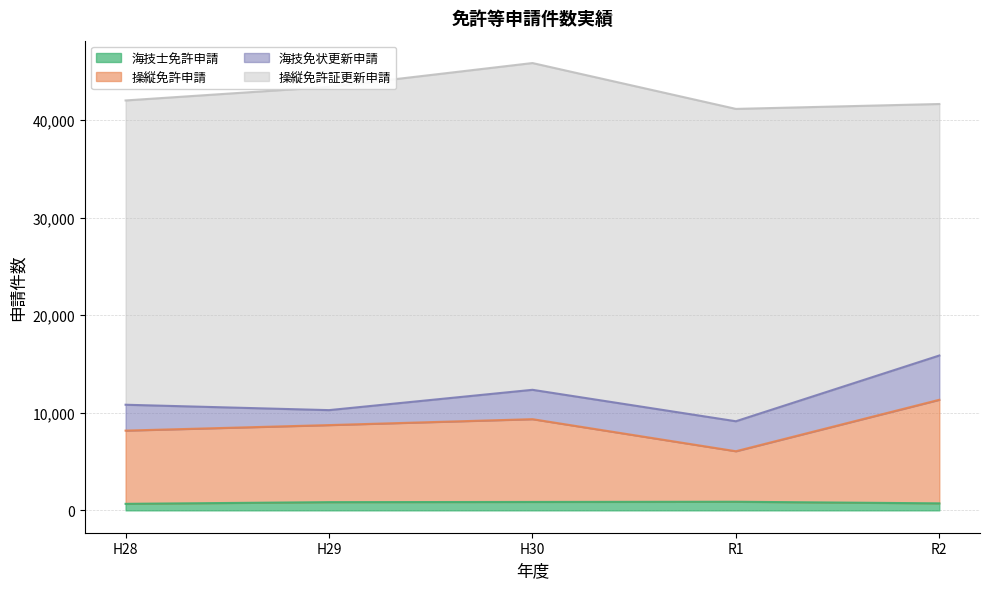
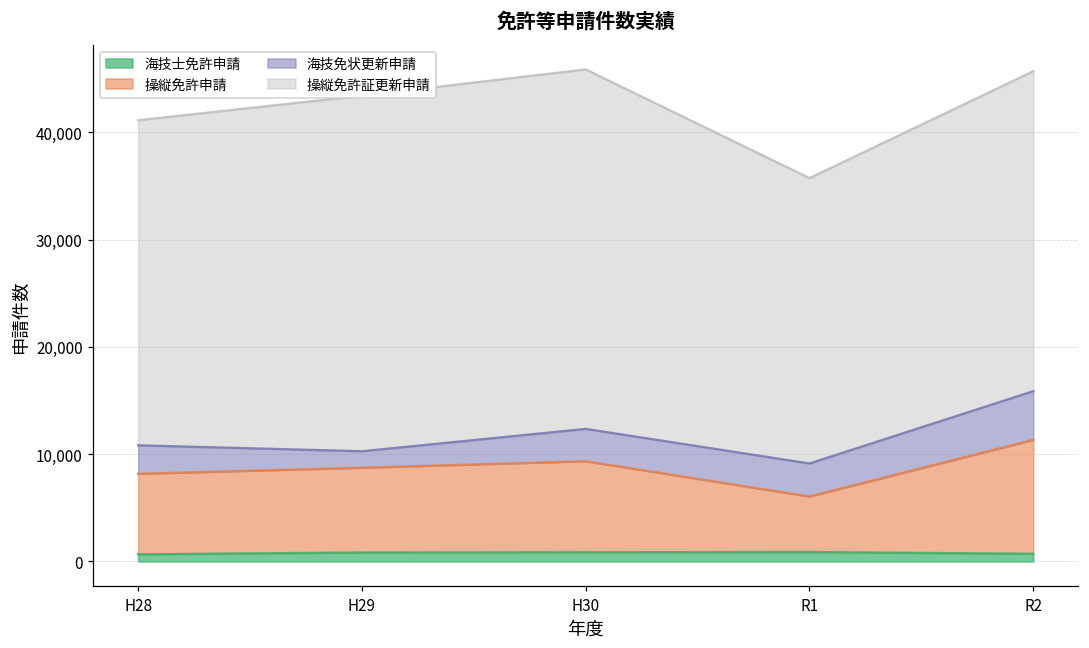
操縦免許証更新申請, H28: 31,000 -> 30,000
操縦免許証更新申請, R1: 32,000 -> 27,000
操縦免許証更新申請, R2: 26,000 -> 30,000
